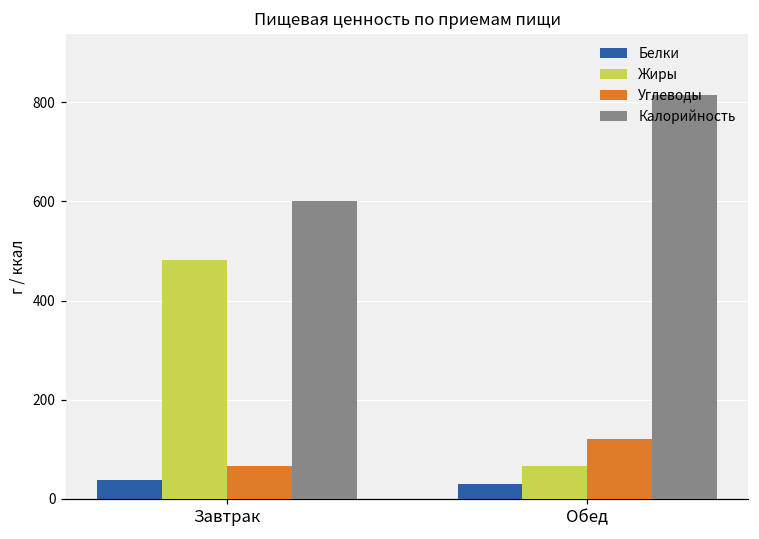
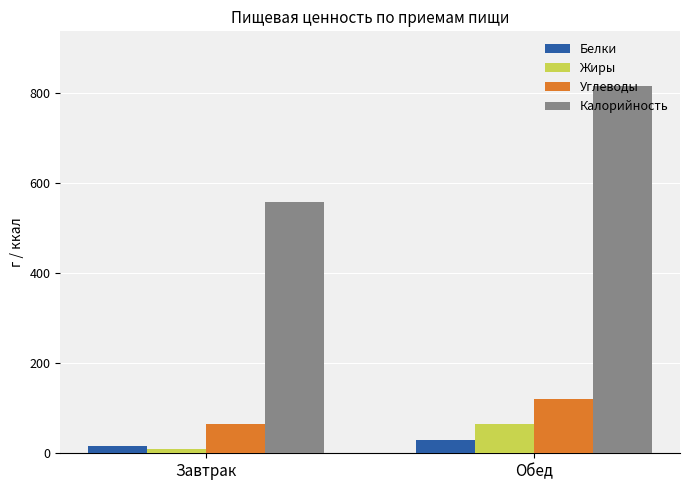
Белки, Завтрак: 40 -> 20
Жиры, Завтрак: 480 -> 10
Калорийность, Завтрак: 600 -> 560
